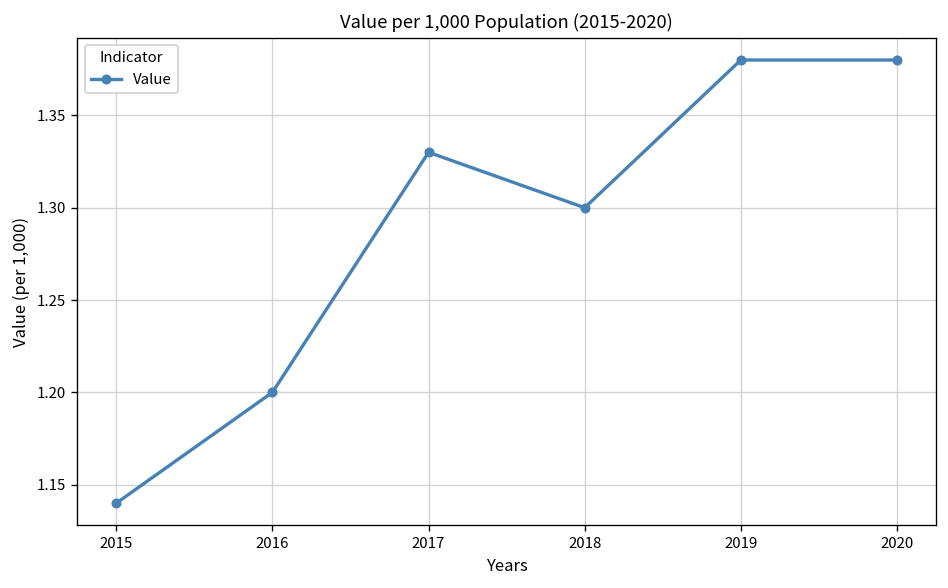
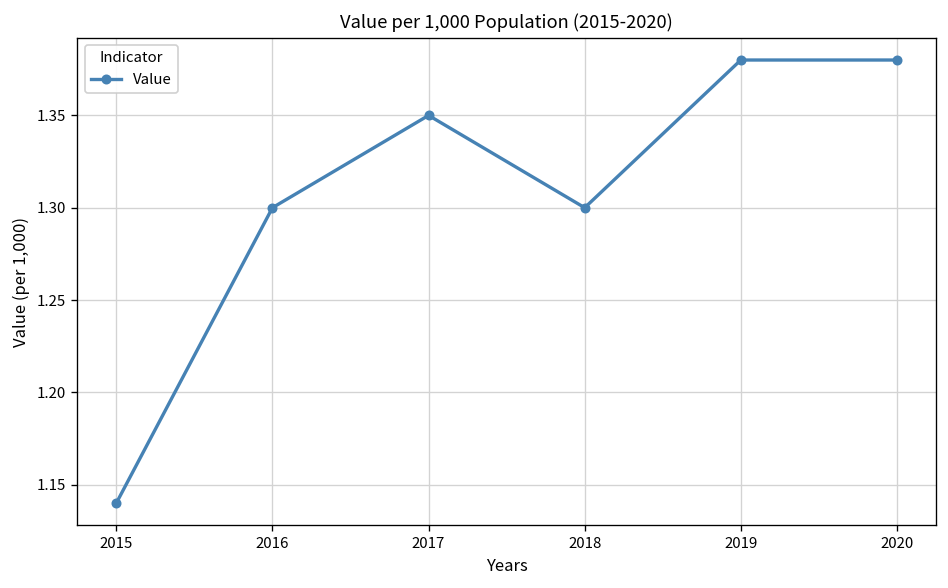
2016: 1.2 -> 1.3
2017: 1.33 -> 1.35
